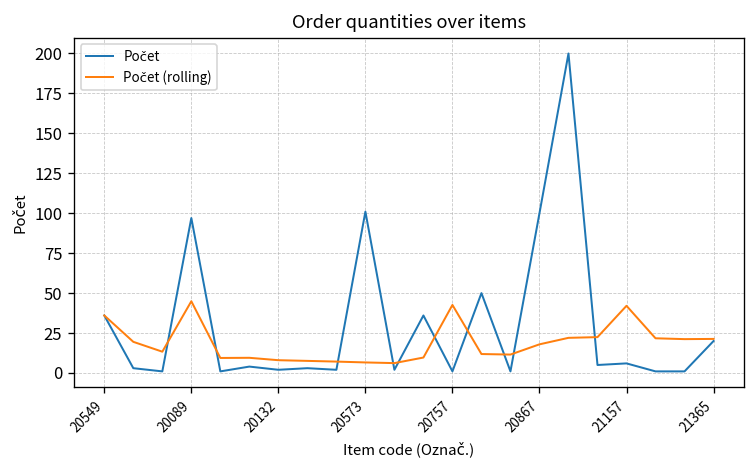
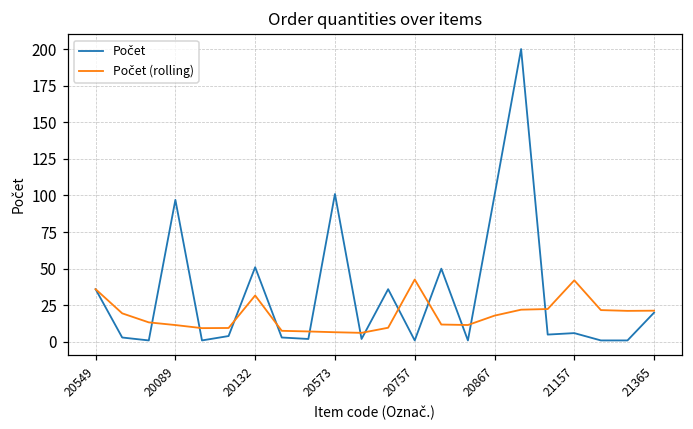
Počet (rolling), 20089: 45 -> 12
Počet, 20132: 2 -> 51
Počet (rolling), 20132: 8 -> 32
